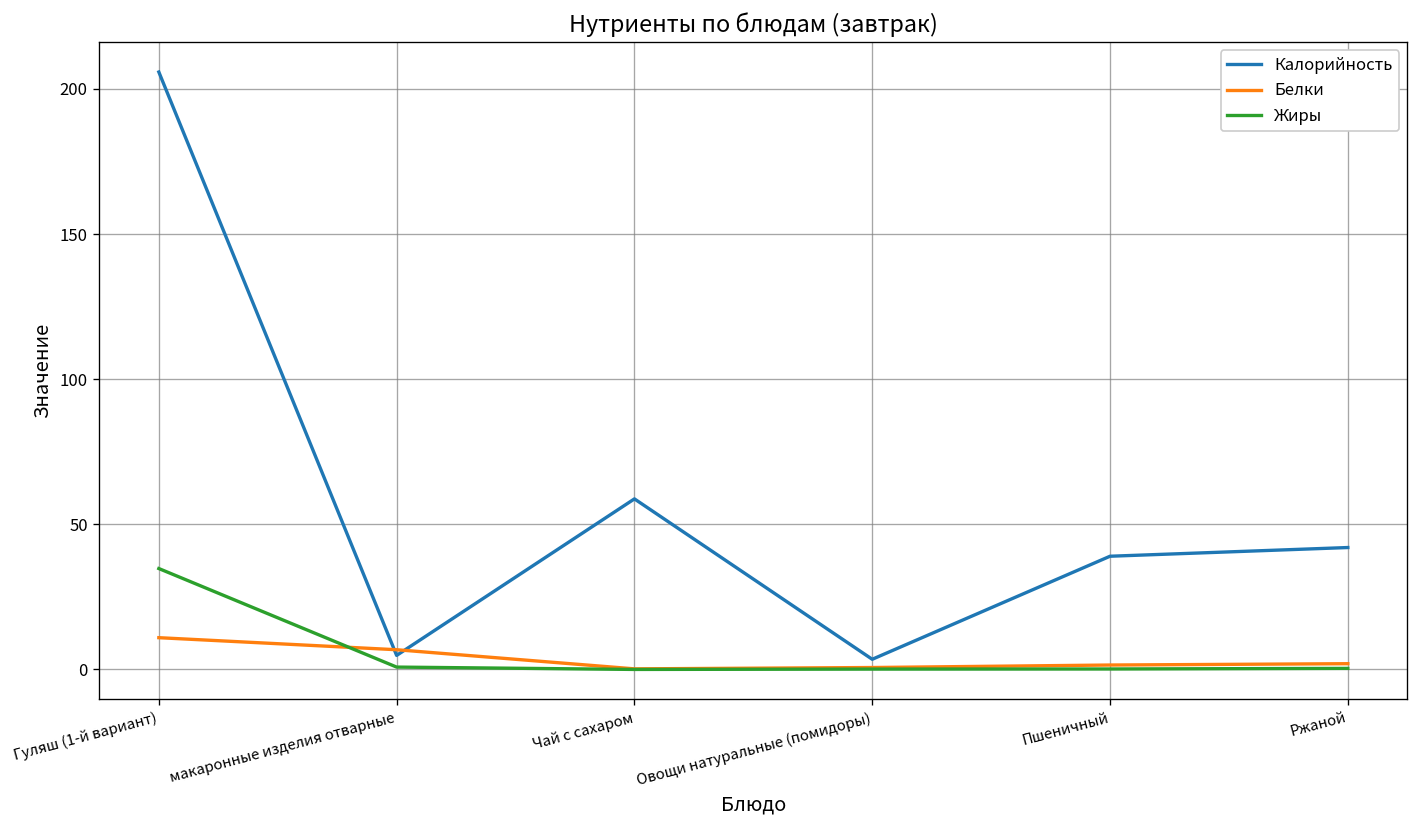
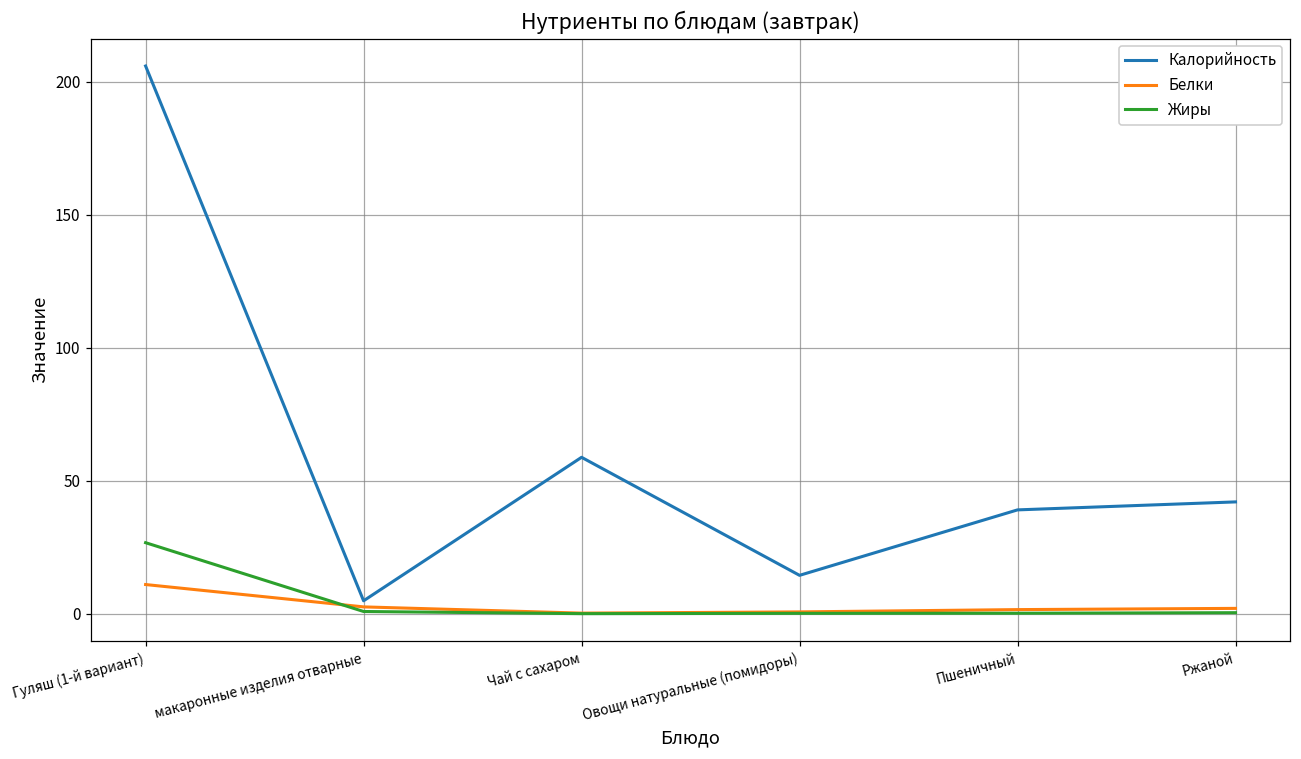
Жиры, Гуляш (1-й вариант): 35 -> 27
Белки, макаронные изделия отварные: 7 -> 3
Калорийность, Овощи натуральные (помидоры): 4 -> 14
